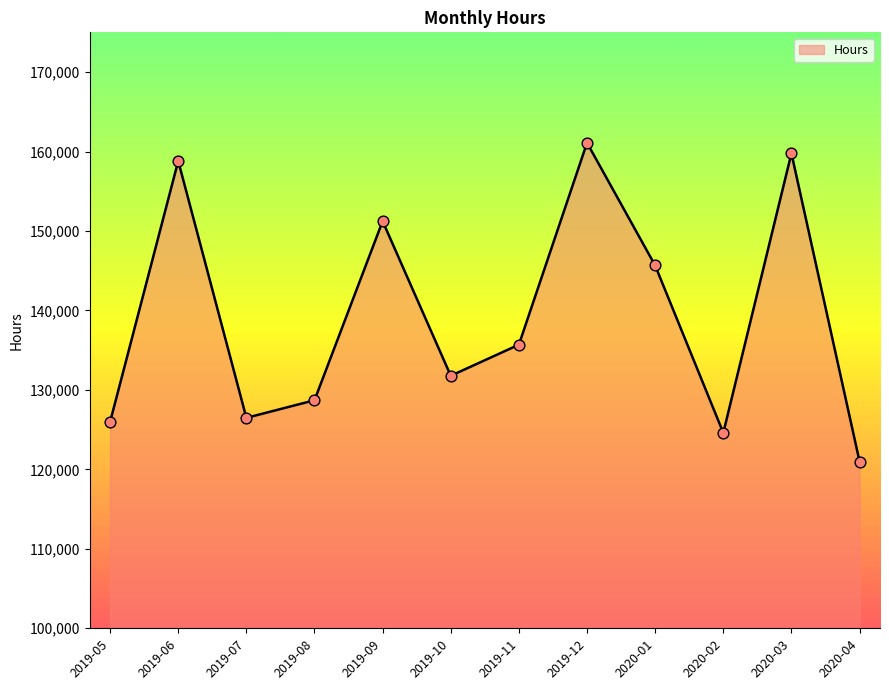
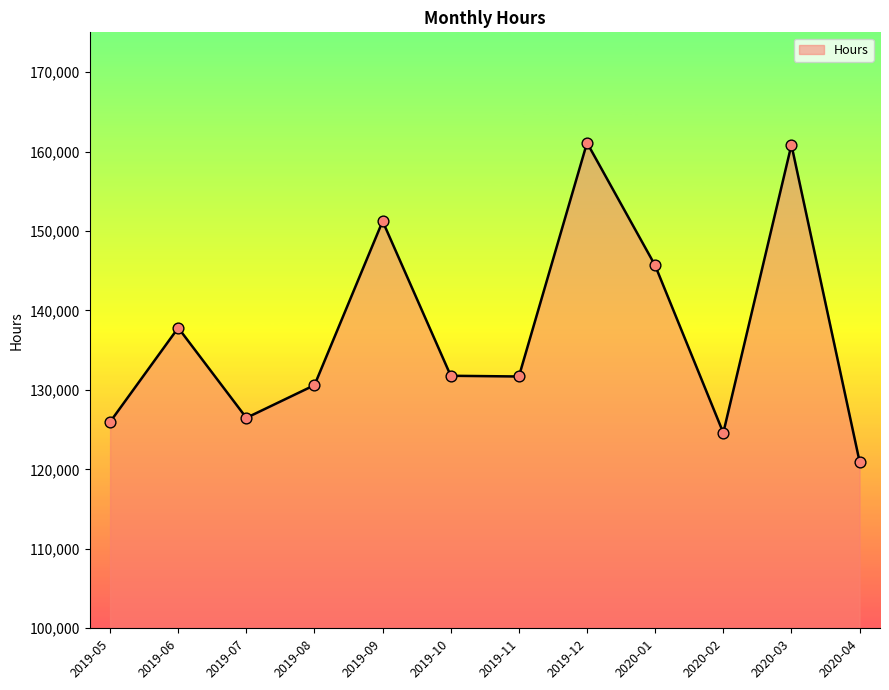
2019-06: 159,000 -> 138,000
2019-08: 129,000 -> 131,000
2019-11: 136,000 -> 132,000
2020-03: 160,000 -> 161,000
